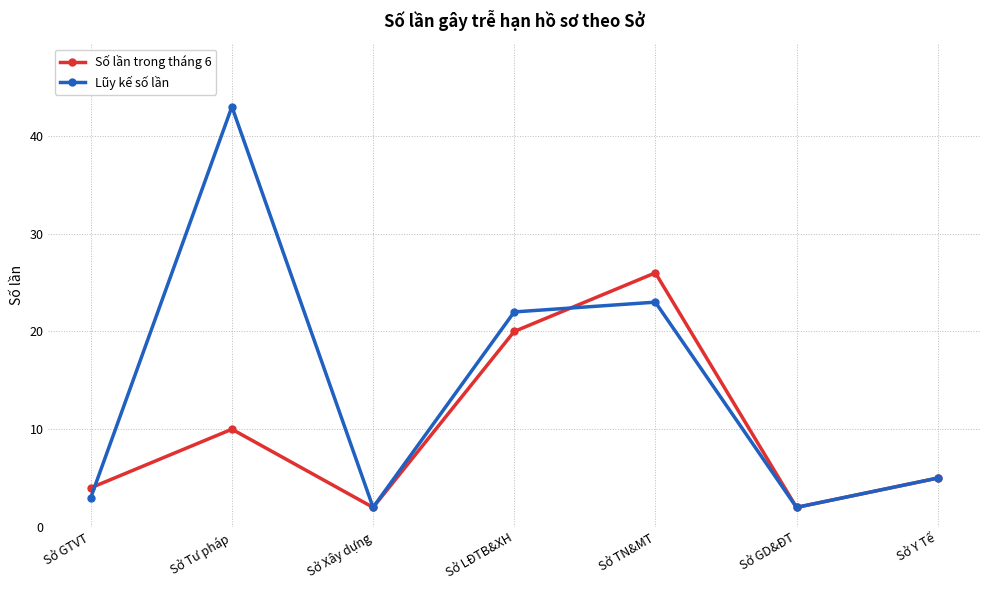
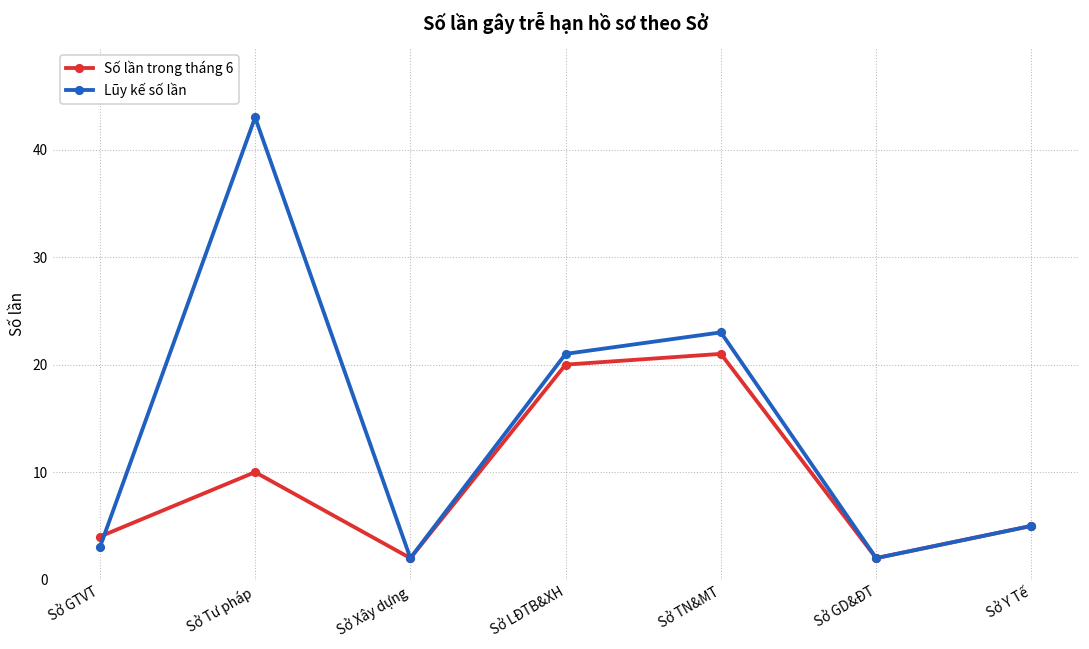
Lũy kế số lần, Sở LĐTB&XH: 22 -> 21
Số lần trong tháng 6, Sở TN&MT: 26 -> 21
